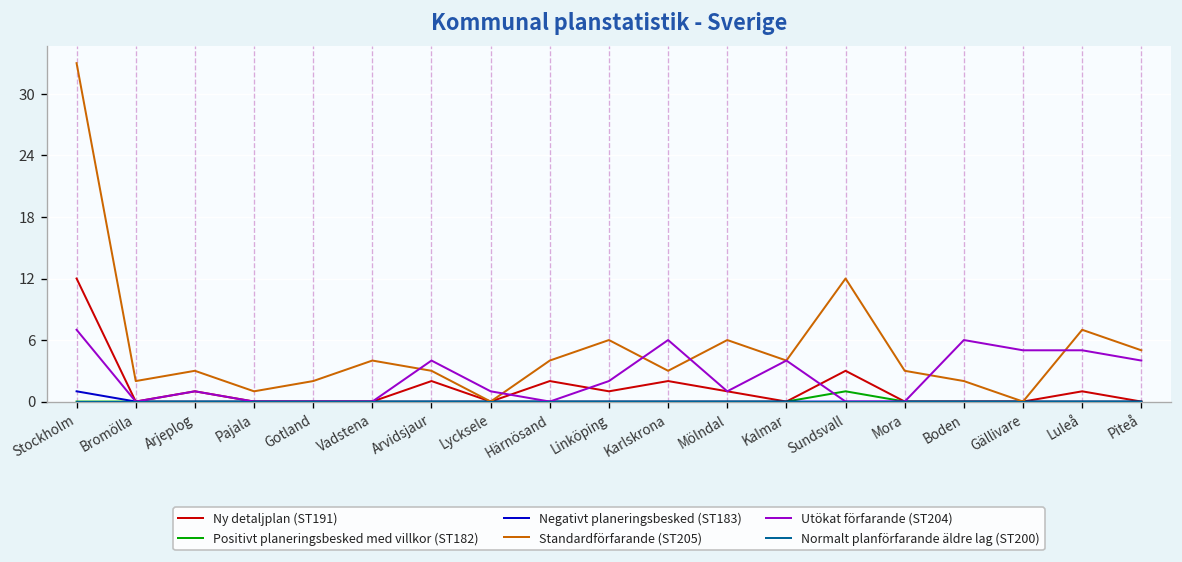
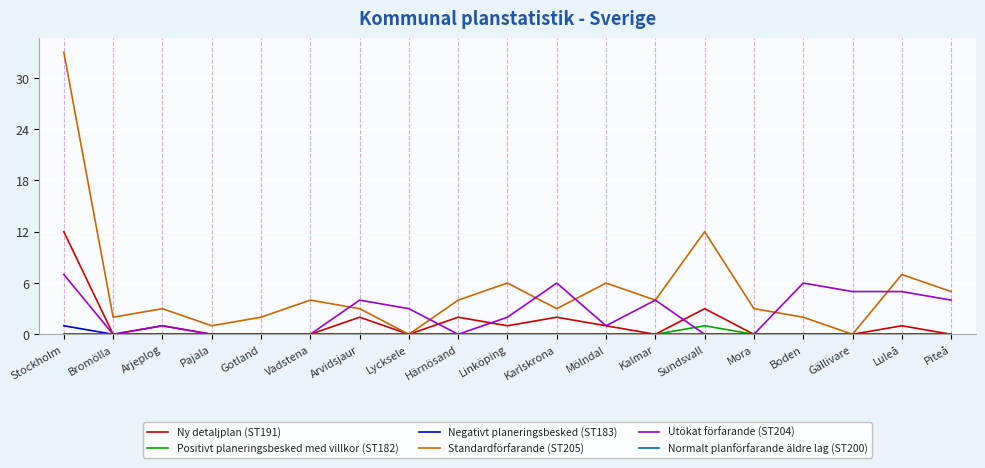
Utökat förfarande (ST204), Lycksele: 1 -> 3
